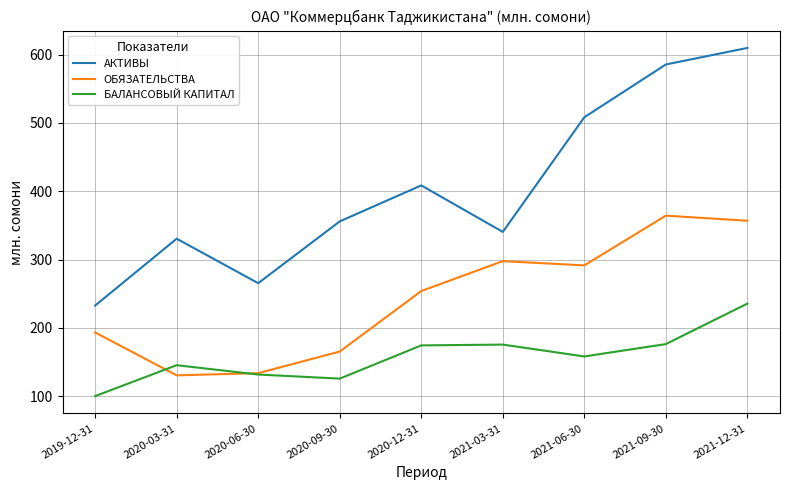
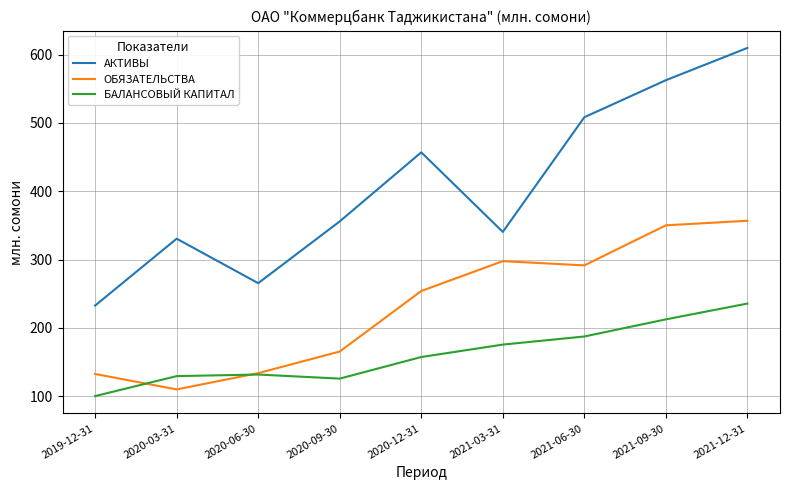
ОБЯЗАТЕЛЬСТВА, 2019-12-31: 190 -> 130
ОБЯЗАТЕЛЬСТВА, 2020-03-31: 130 -> 110
БАЛАНСОВЫЙ КАПИТАЛ, 2020-03-31: 150 -> 130
АКТИВЫ, 2020-12-31: 410 -> 460
БАЛАНСОВЫЙ КАПИТАЛ, 2020-12-31: 170 -> 160
БАЛАНСОВЫЙ КАПИТАЛ, 2021-06-30: 160 -> 190
АКТИВЫ, 2021-09-30: 590 -> 560
ОБЯЗАТЕЛЬСТВА, 2021-09-30: 360 -> 350
БАЛАНСОВЫЙ КАПИТАЛ, 2021-09-30: 180 -> 210
